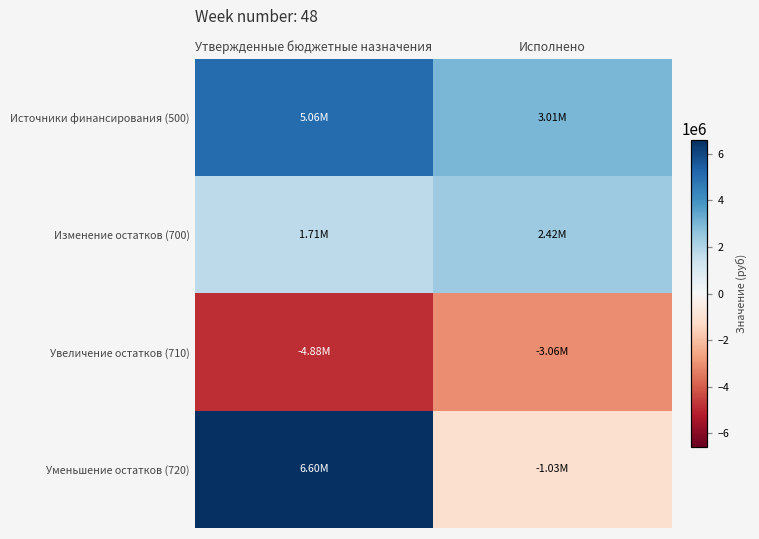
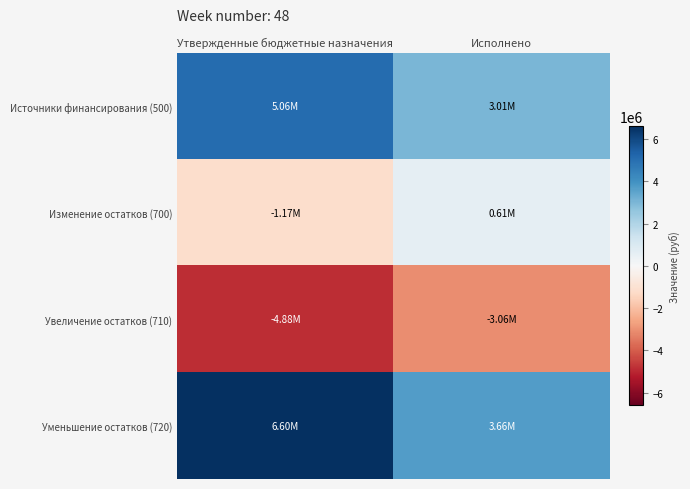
Изменение остатков (700), Утвержденные бюджетные назначения: 1.71M -> -1.17M
Изменение остатков (700), Исполнено: 2.42M -> 0.61M
Уменьшение остатков (720), Исполнено: -1.03M -> 3.66M
